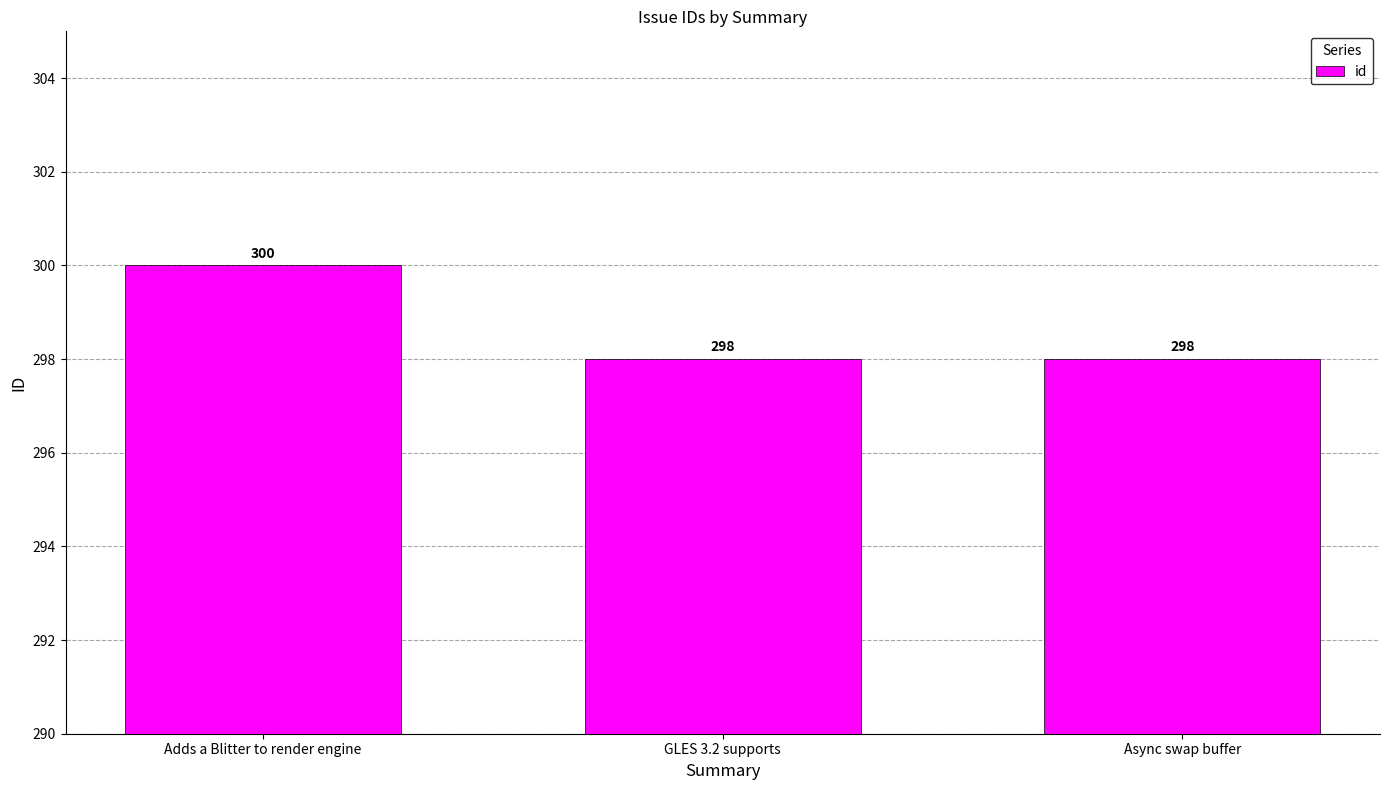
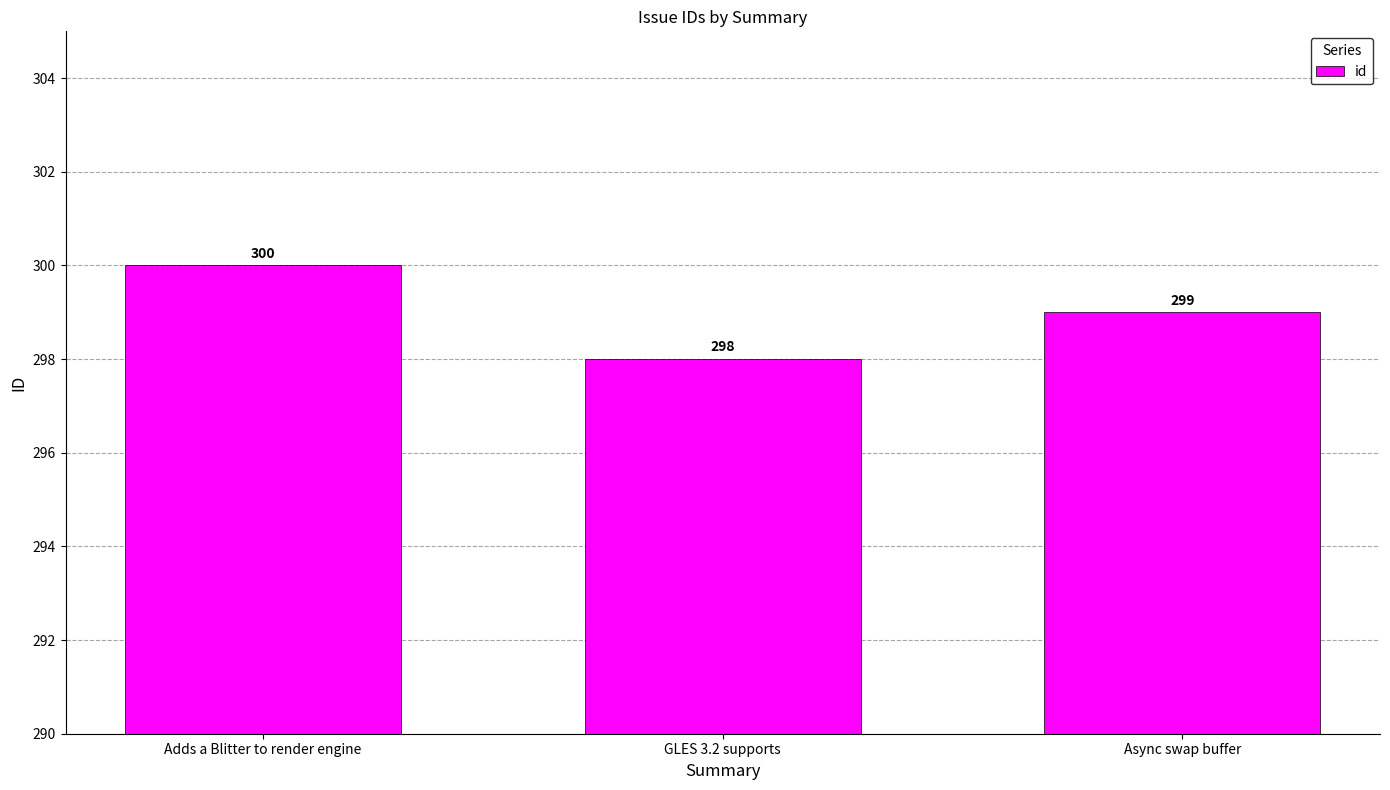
Async swap buffer: 298 -> 299
